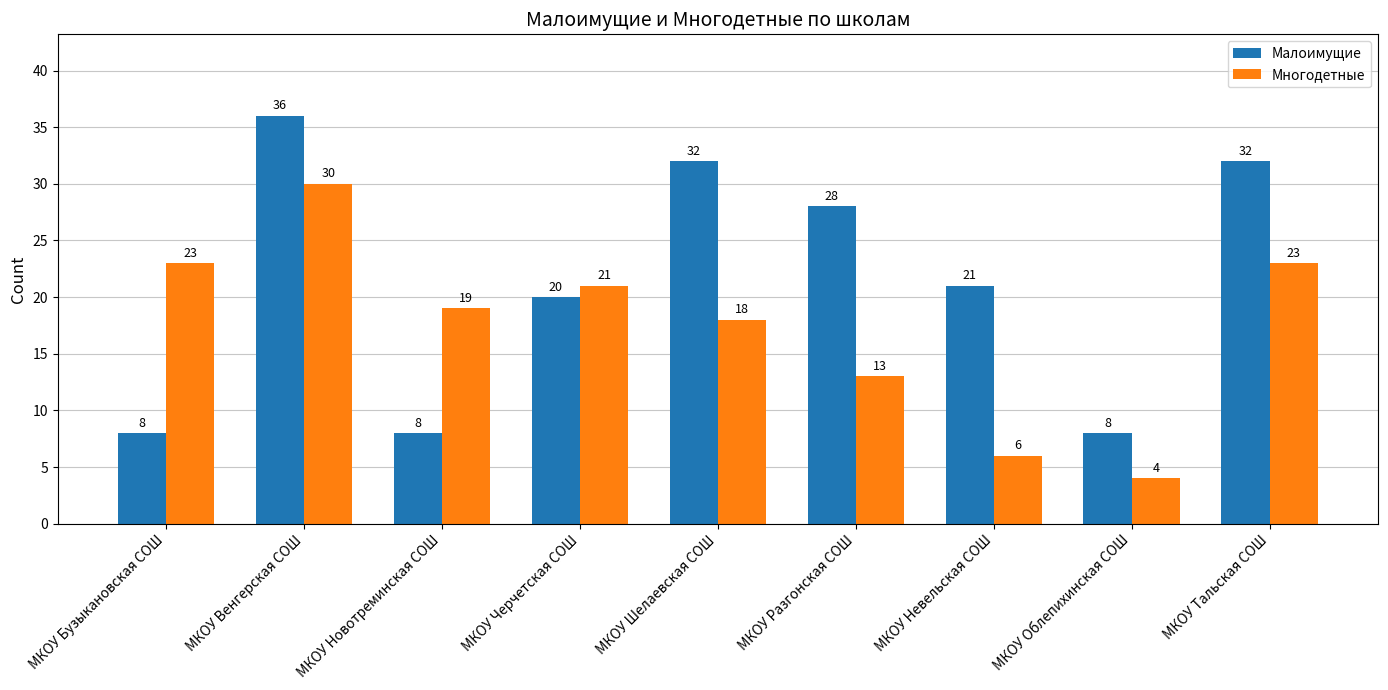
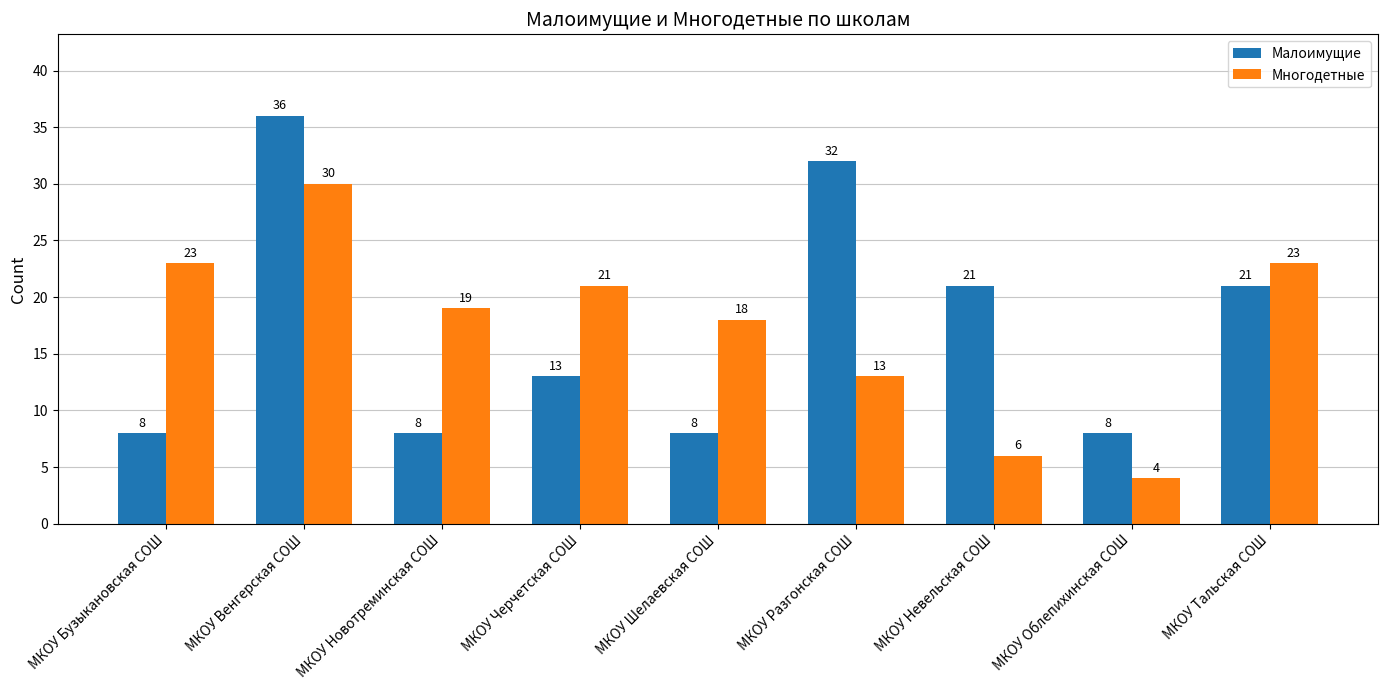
Малоимущие, МКОУ Черчетская СОШ: 20 -> 13
Малоимущие, МКОУ Шелаевская СОШ: 32 -> 8
Малоимущие, МКОУ Разгонская СОШ: 28 -> 32
Малоимущие, МКОУ Тальская СОШ: 32 -> 21
